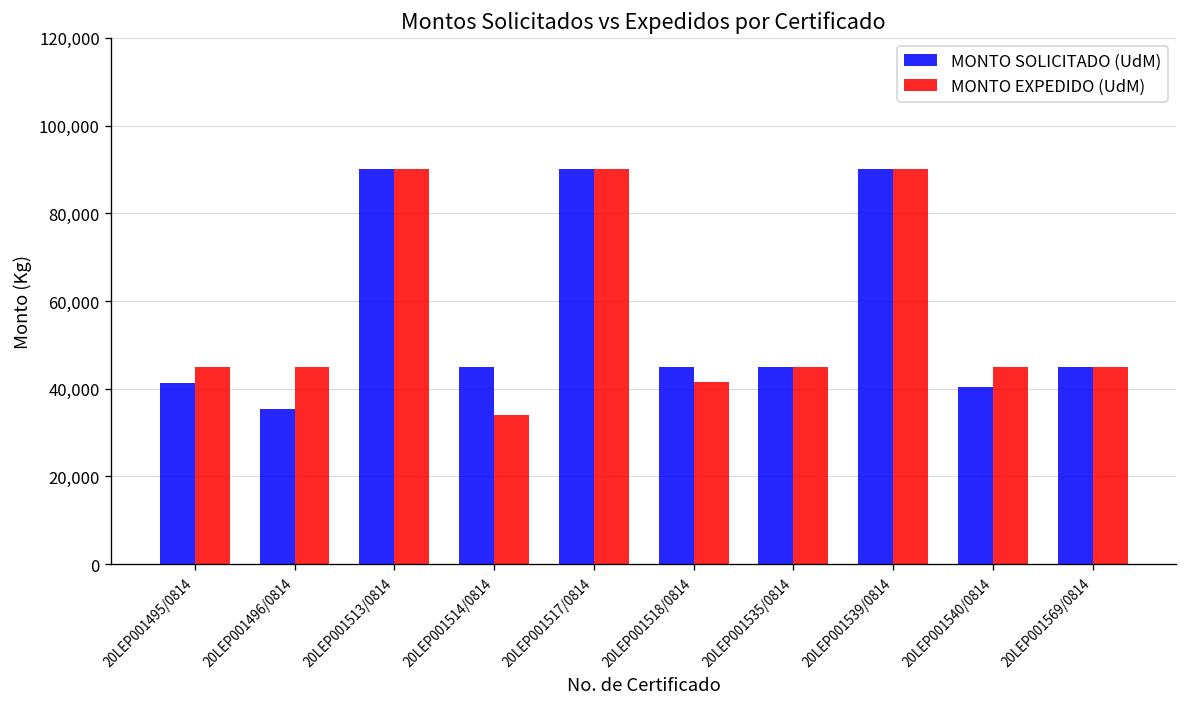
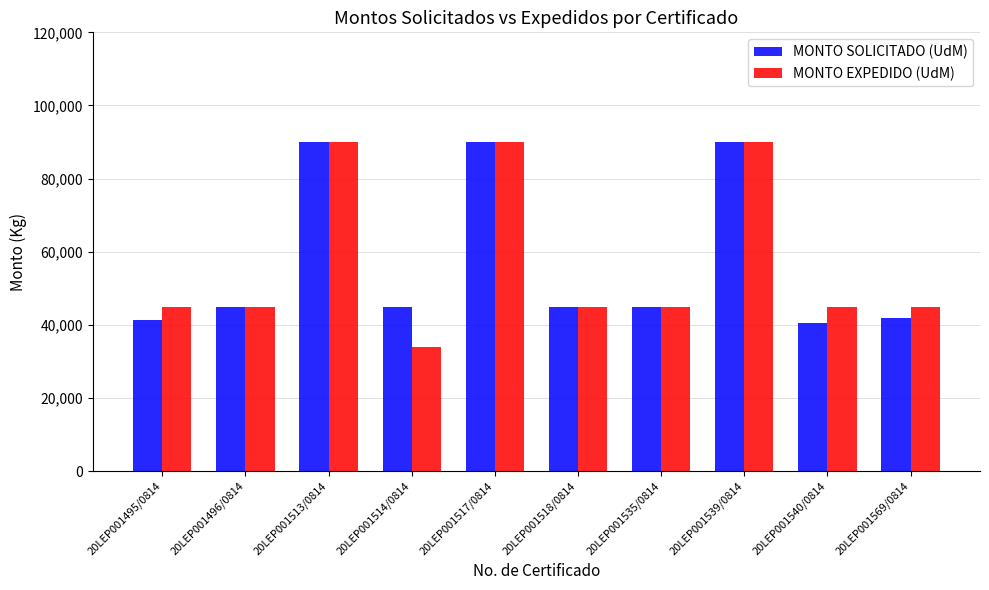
MONTO SOLICITADO (UdM), 20LEP001496/0814: 35,000 -> 45,000
MONTO EXPEDIDO (UdM), 20LEP001518/0814: 42,000 -> 45,000
MONTO SOLICITADO (UdM), 20LEP001569/0814: 45,000 -> 42,000
